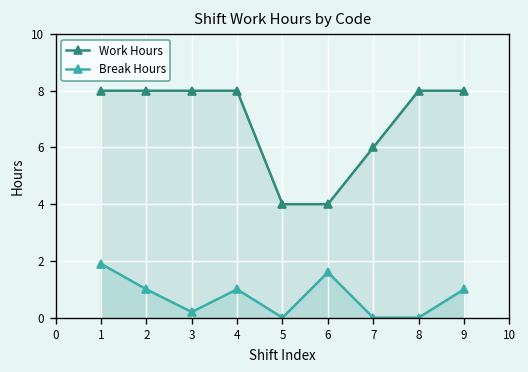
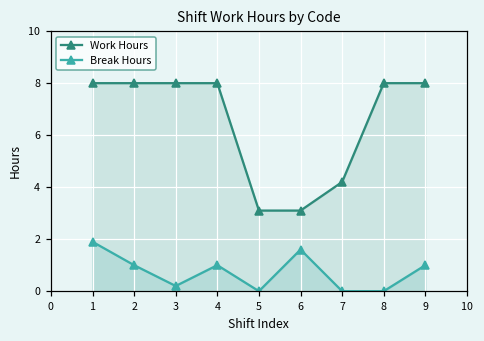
Work Hours, 5: 4.0 -> 3.1
Work Hours, 6: 4.0 -> 3.1
Work Hours, 7: 6.0 -> 4.2
